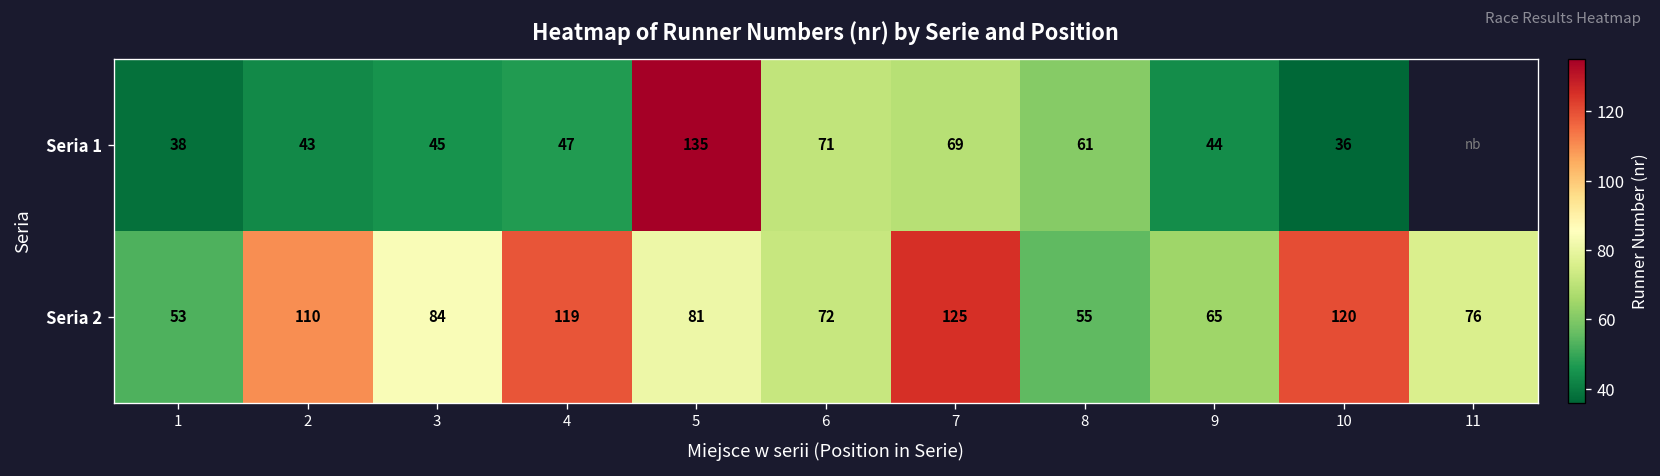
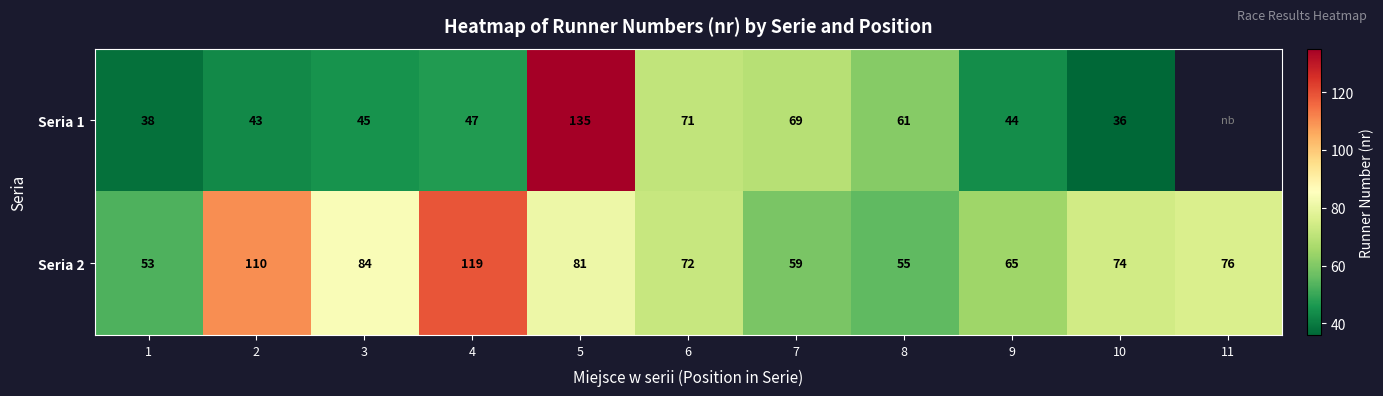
Seria 2, 7: 125 -> 59
Seria 2, 10: 120 -> 74
